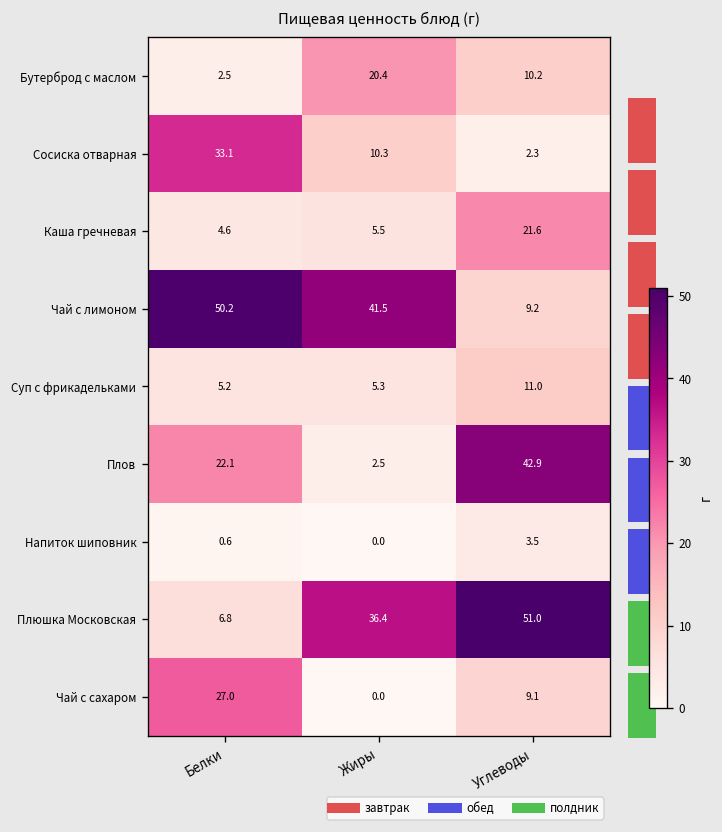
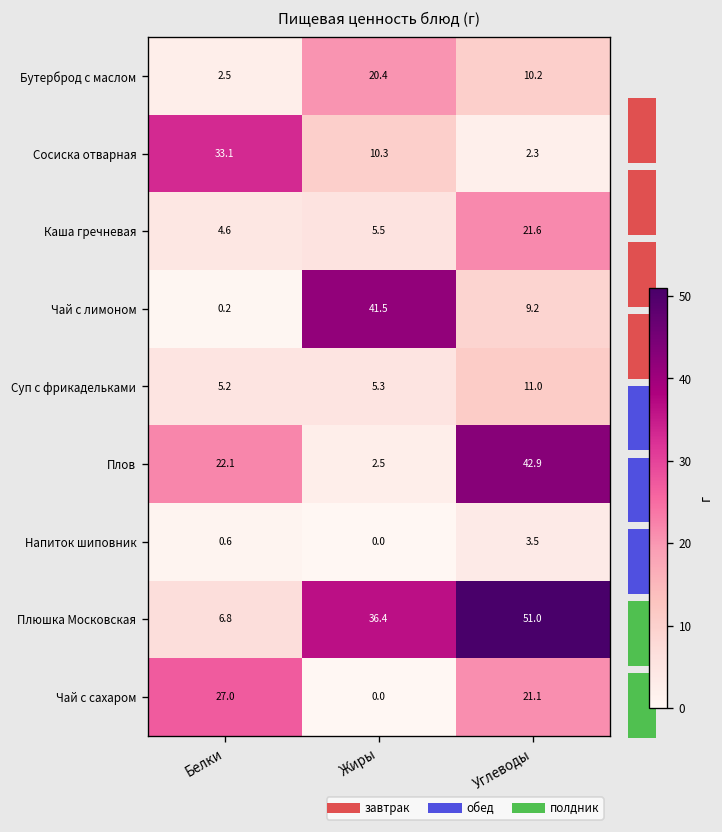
Пищевая ценность блюд (г), Чай с лимоном, Белки: 50.2 -> 0.2
Пищевая ценность блюд (г), Чай с сахаром, Углеводы: 9.1 -> 21.1
